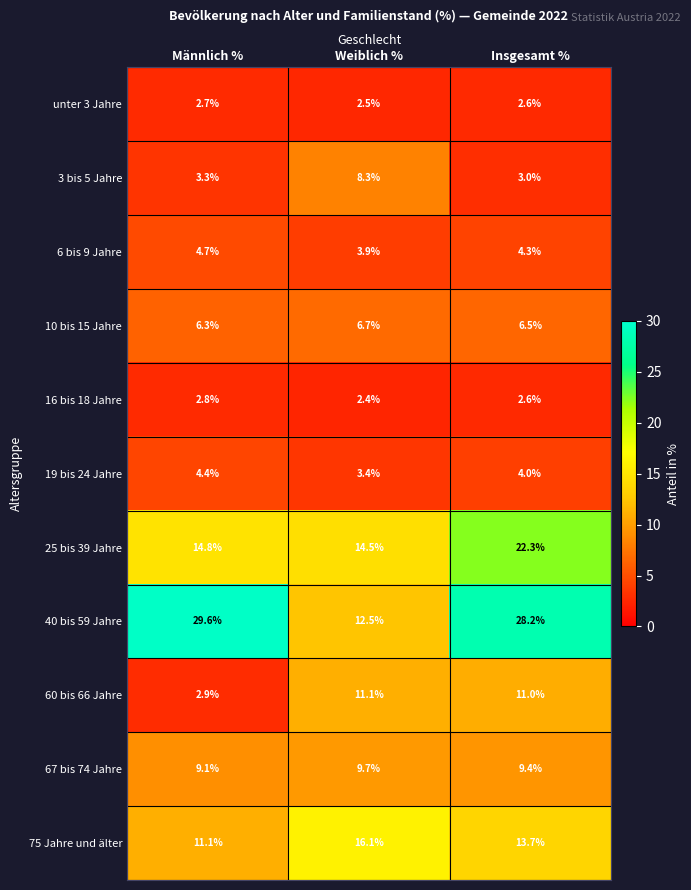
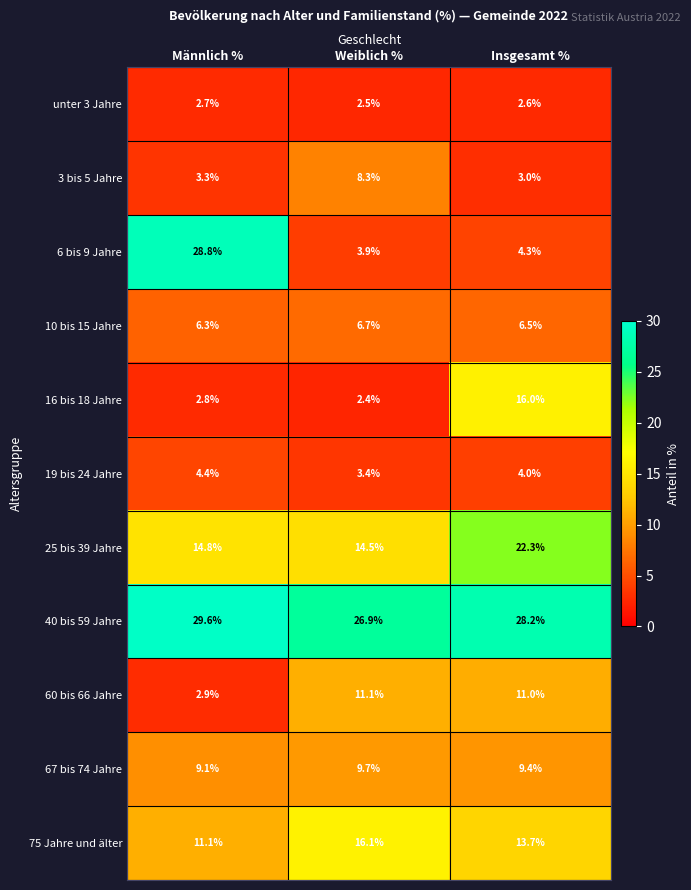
6 bis 9 Jahre, Männlich %: 4.7% -> 28.8%
16 bis 18 Jahre, Insgesamt %: 2.6% -> 16.0%
40 bis 59 Jahre, Weiblich %: 12.5% -> 26.9%
